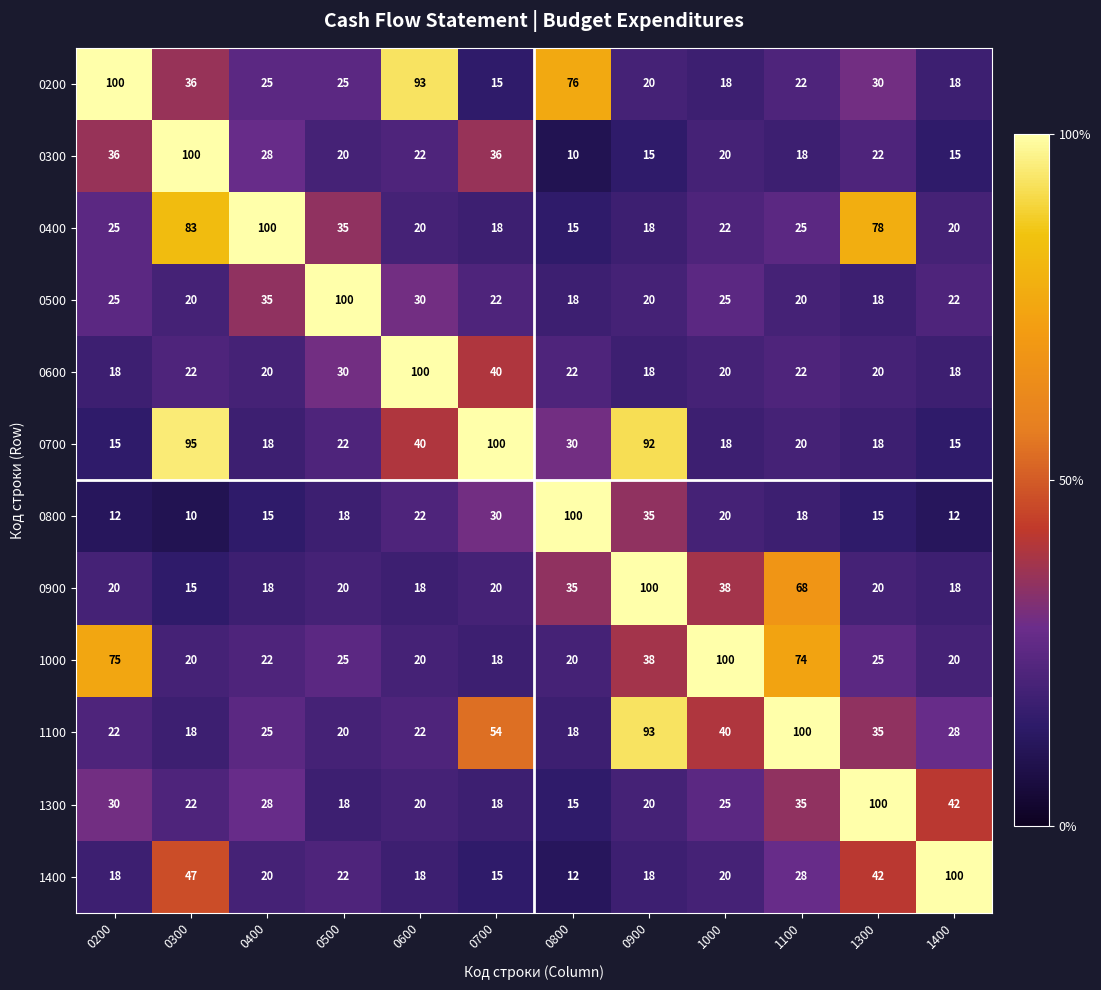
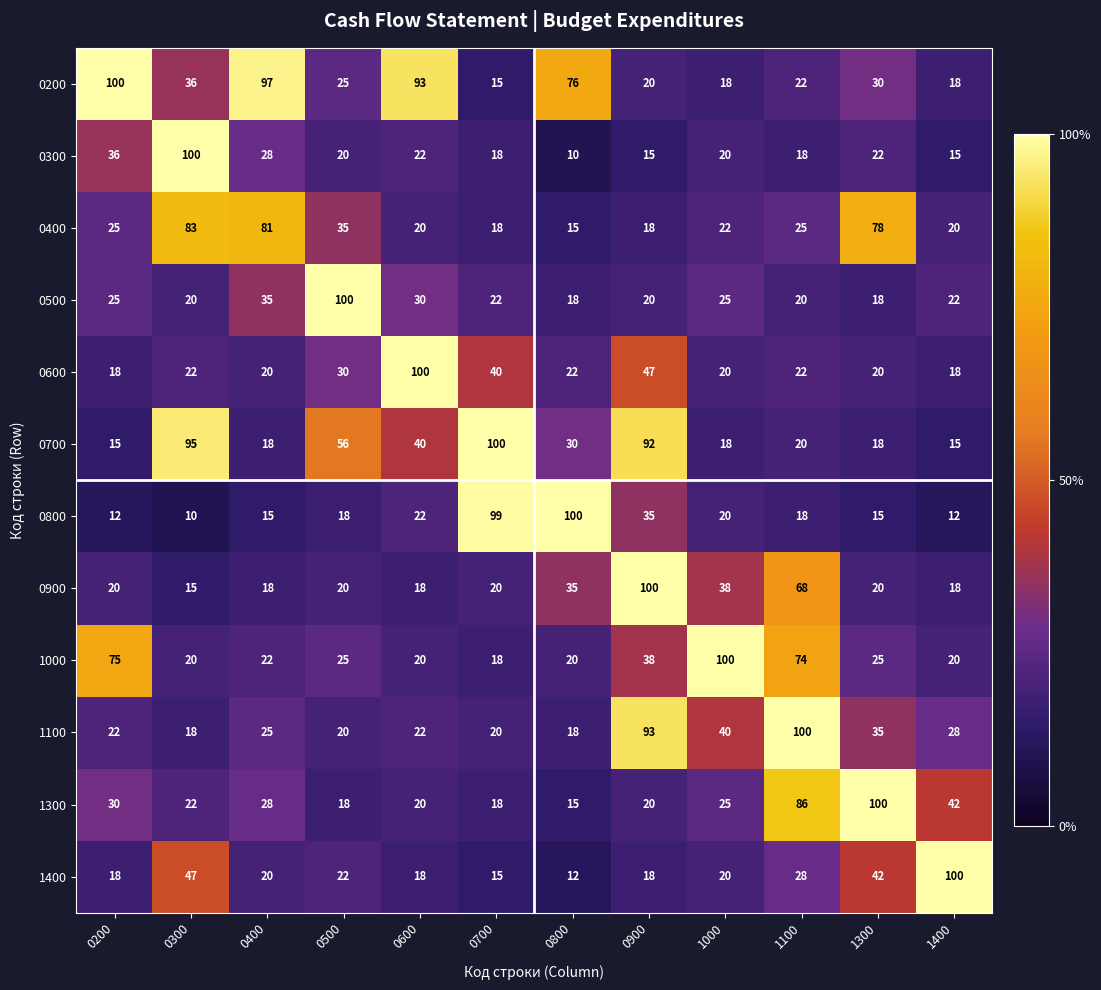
0200, 0400: 25 -> 97
0300, 0700: 36 -> 18
0400, 0400: 100 -> 81
0600, 0900: 18 -> 47
0700, 0500: 22 -> 56
0800, 0700: 30 -> 99
1100, 0700: 54 -> 20
1300, 1100: 35 -> 86
